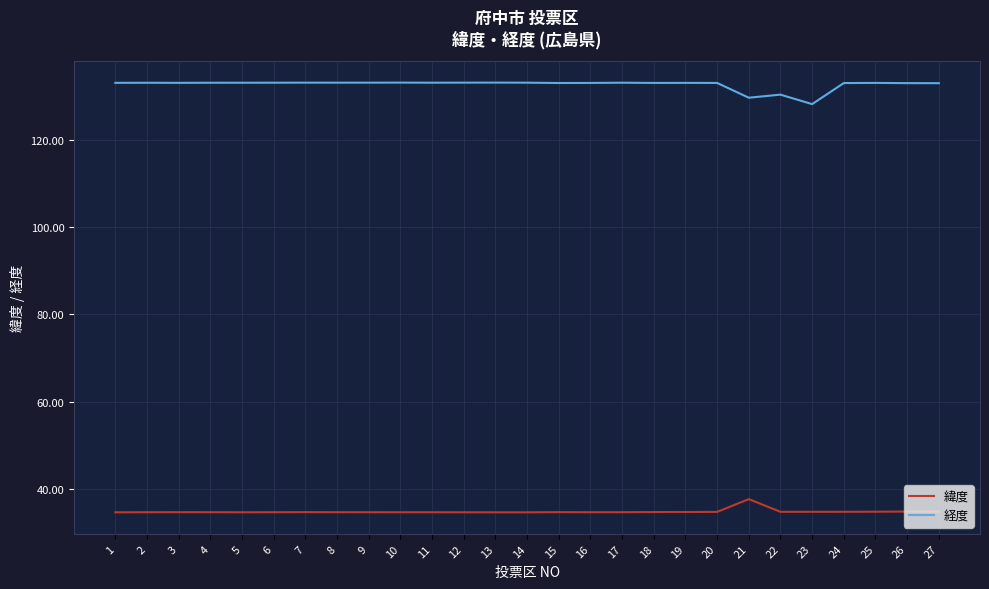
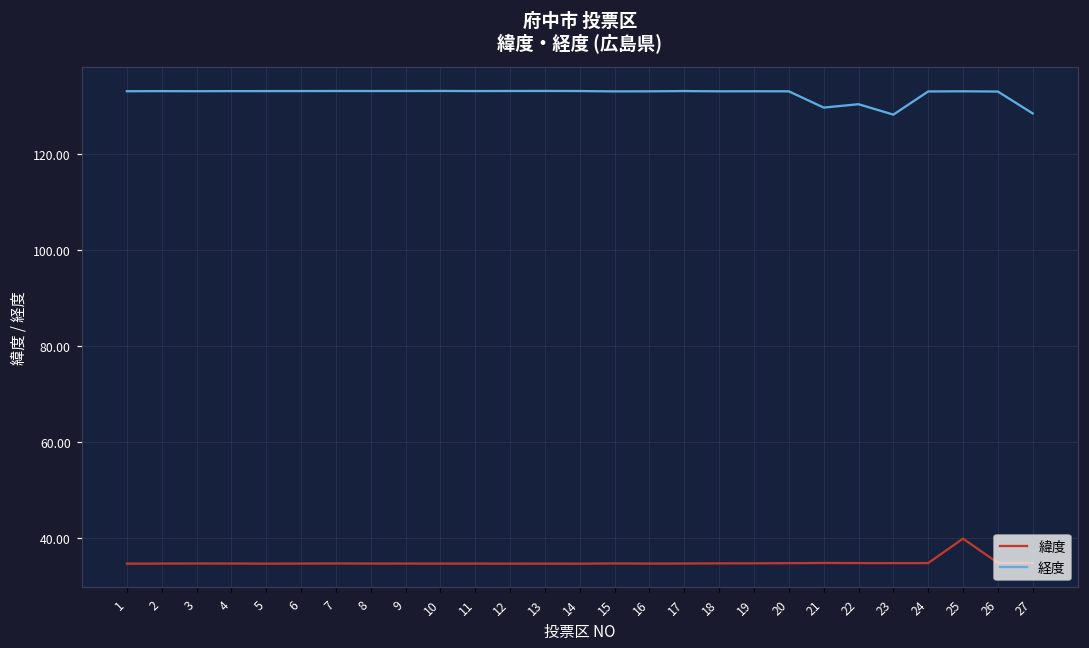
緯度, 21: 38 -> 35
緯度, 25: 35 -> 40
経度, 27: 133 -> 129
